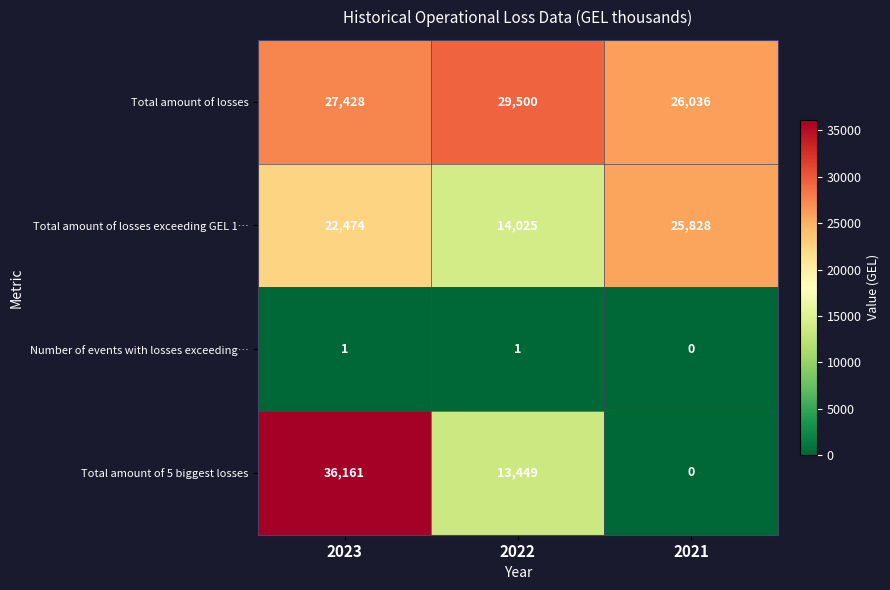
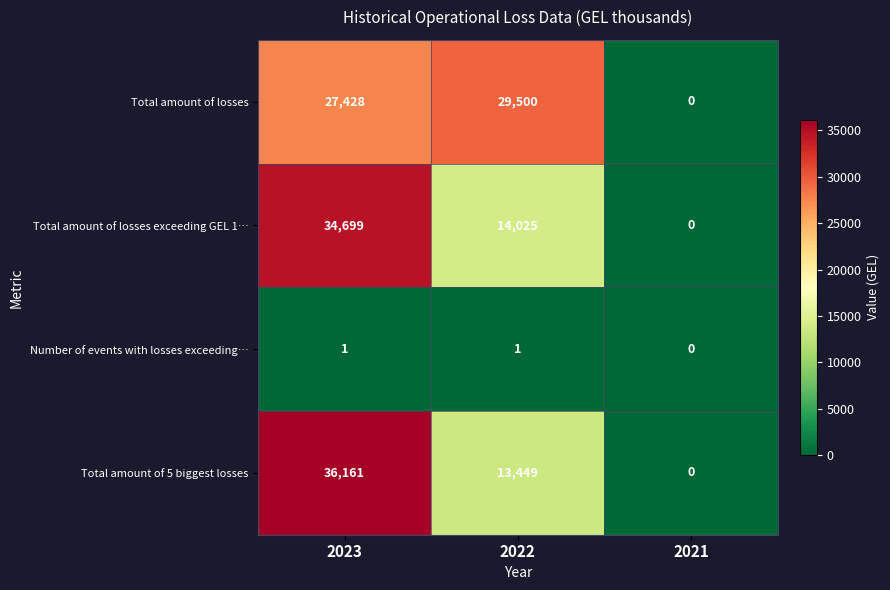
Total amount of losses, 2021: 26,036 -> 0
Total amount of losses exceeding GEL 1…, 2023: 22,474 -> 34,699
Total amount of losses exceeding GEL 1…, 2021: 25,828 -> 0
